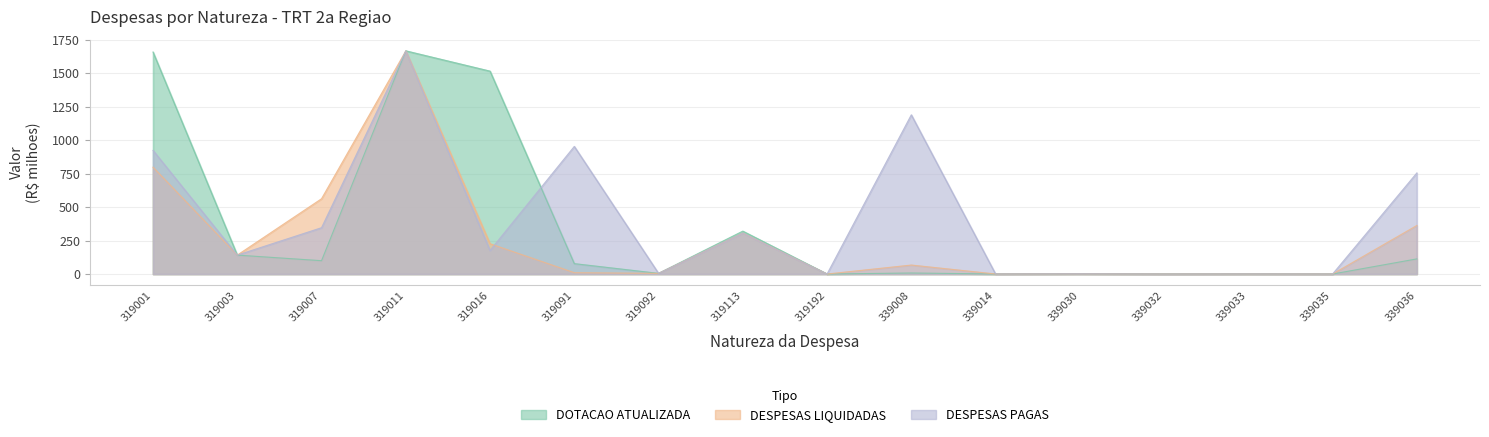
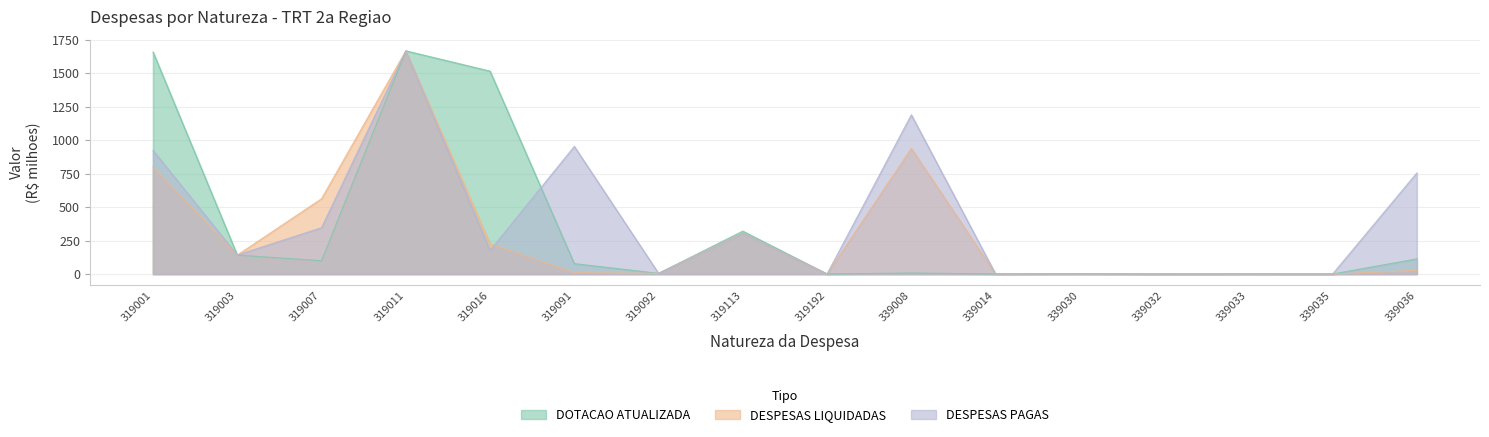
DESPESAS LIQUIDADAS, 339008: 70 -> 940
DESPESAS LIQUIDADAS, 339036: 360 -> 30
